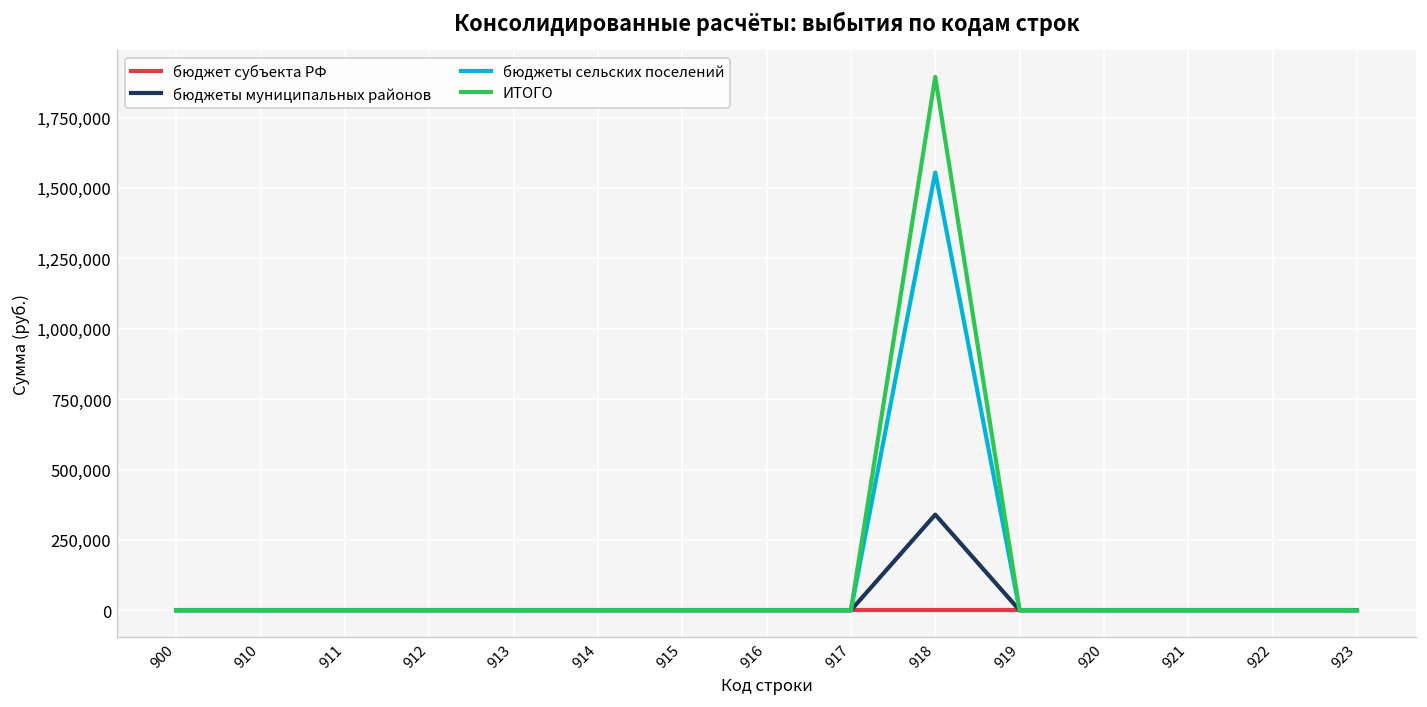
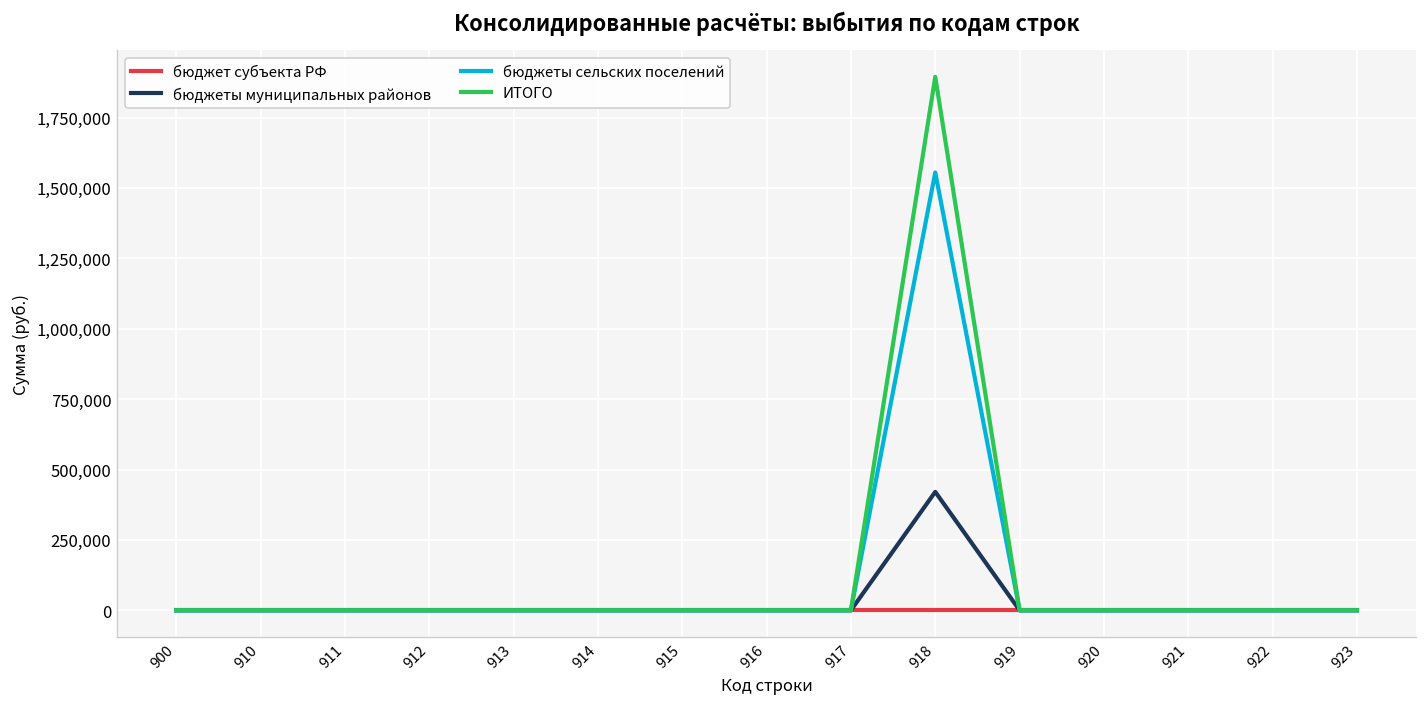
бюджеты муниципальных районов, 918: 340,000 -> 420,000
